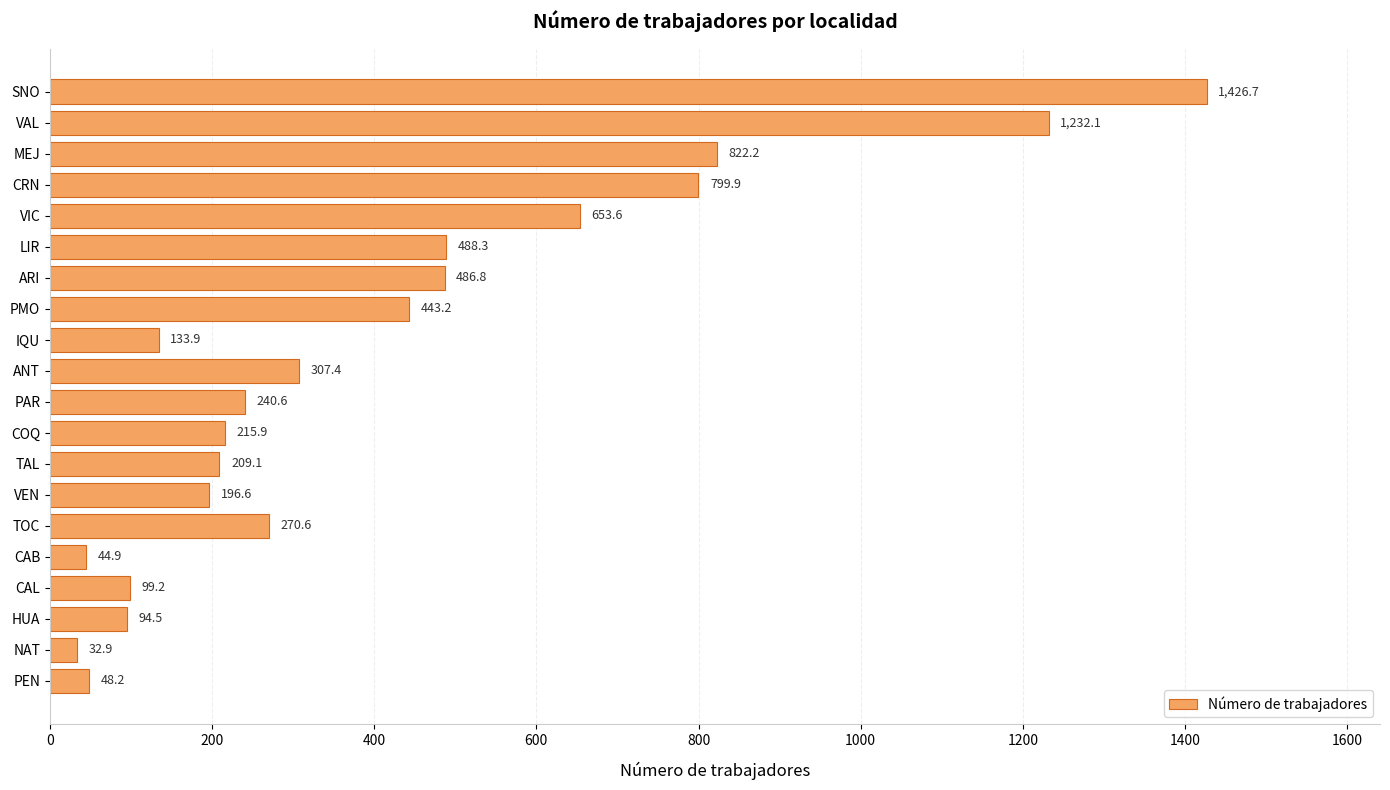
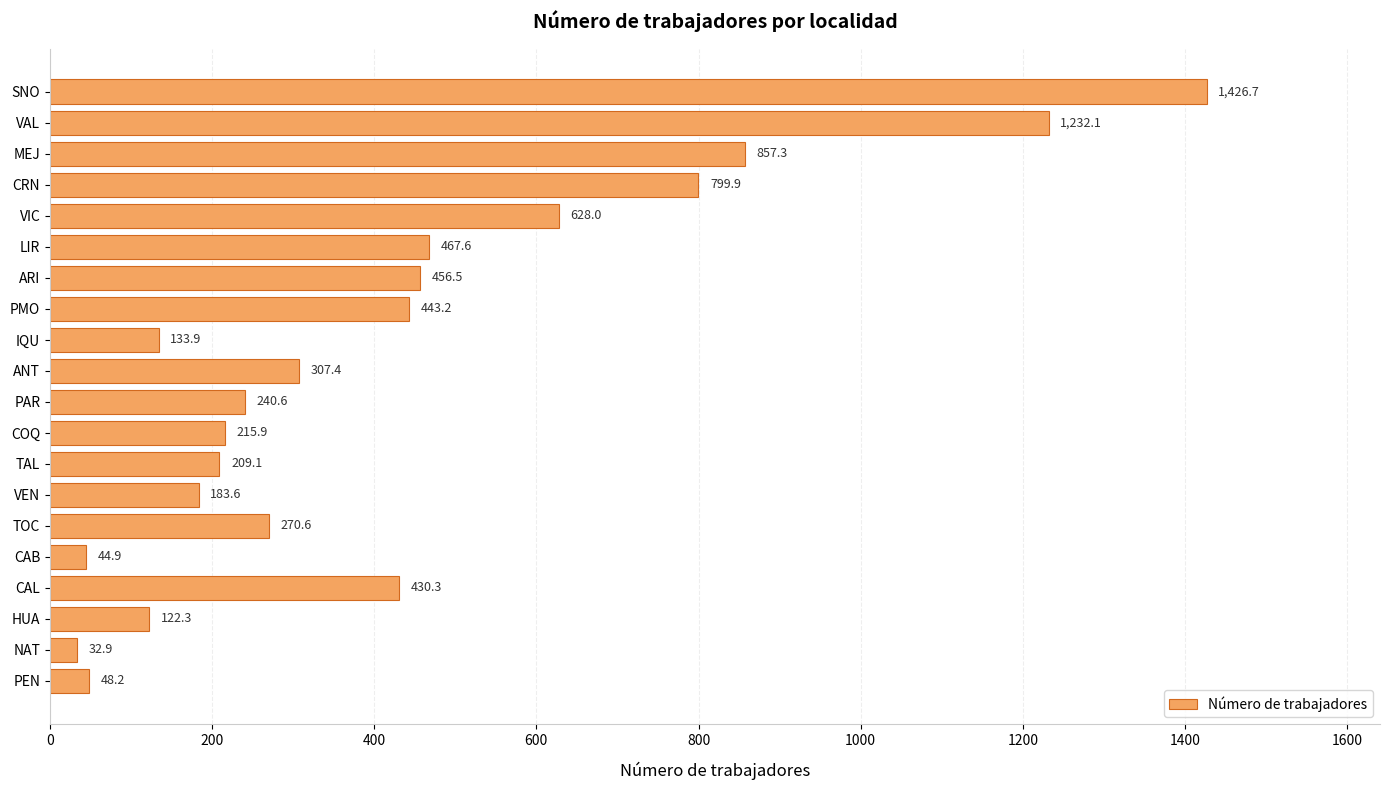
MEJ: 822.2 -> 857.3
VIC: 653.6 -> 628.0
LIR: 488.3 -> 467.6
ARI: 486.8 -> 456.5
VEN: 196.6 -> 183.6
CAL: 99.2 -> 430.3
HUA: 94.5 -> 122.3
